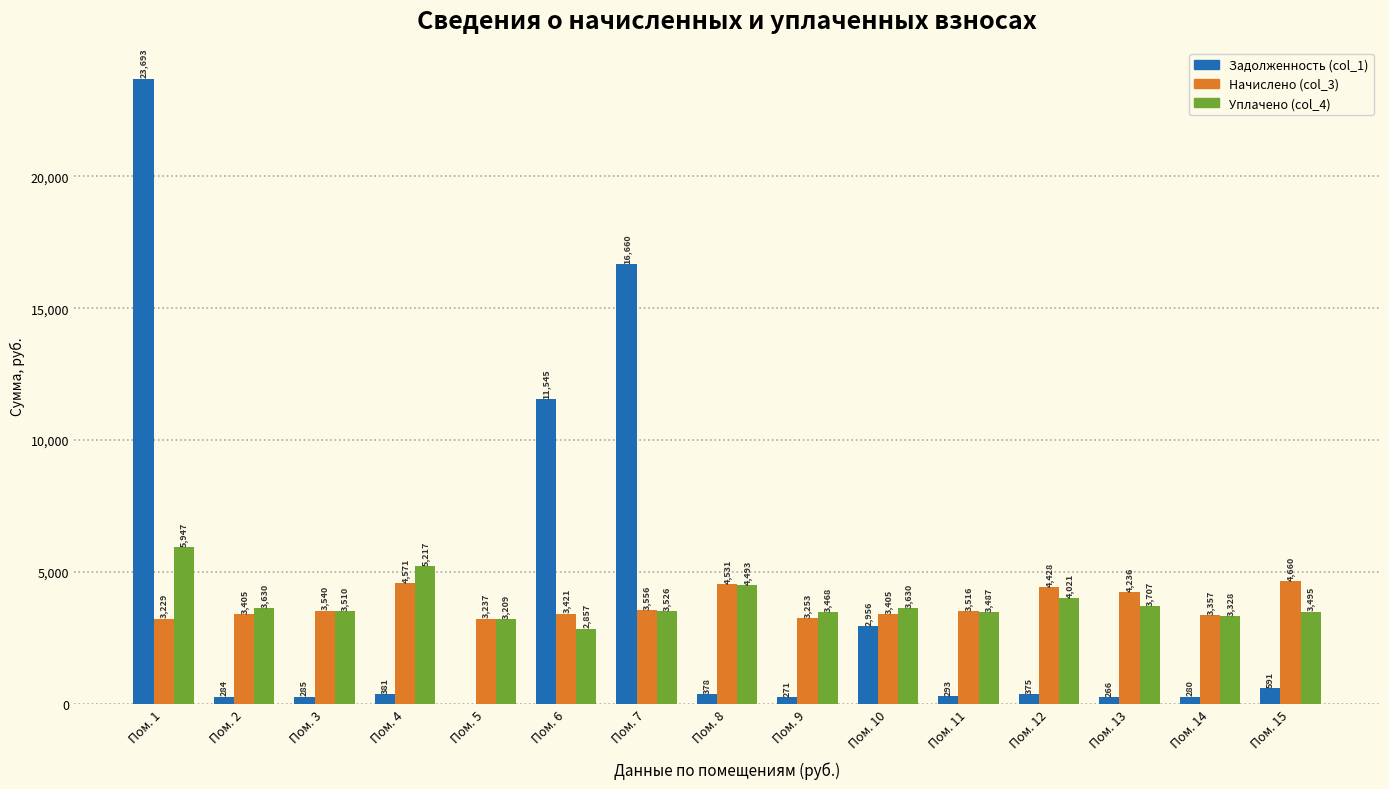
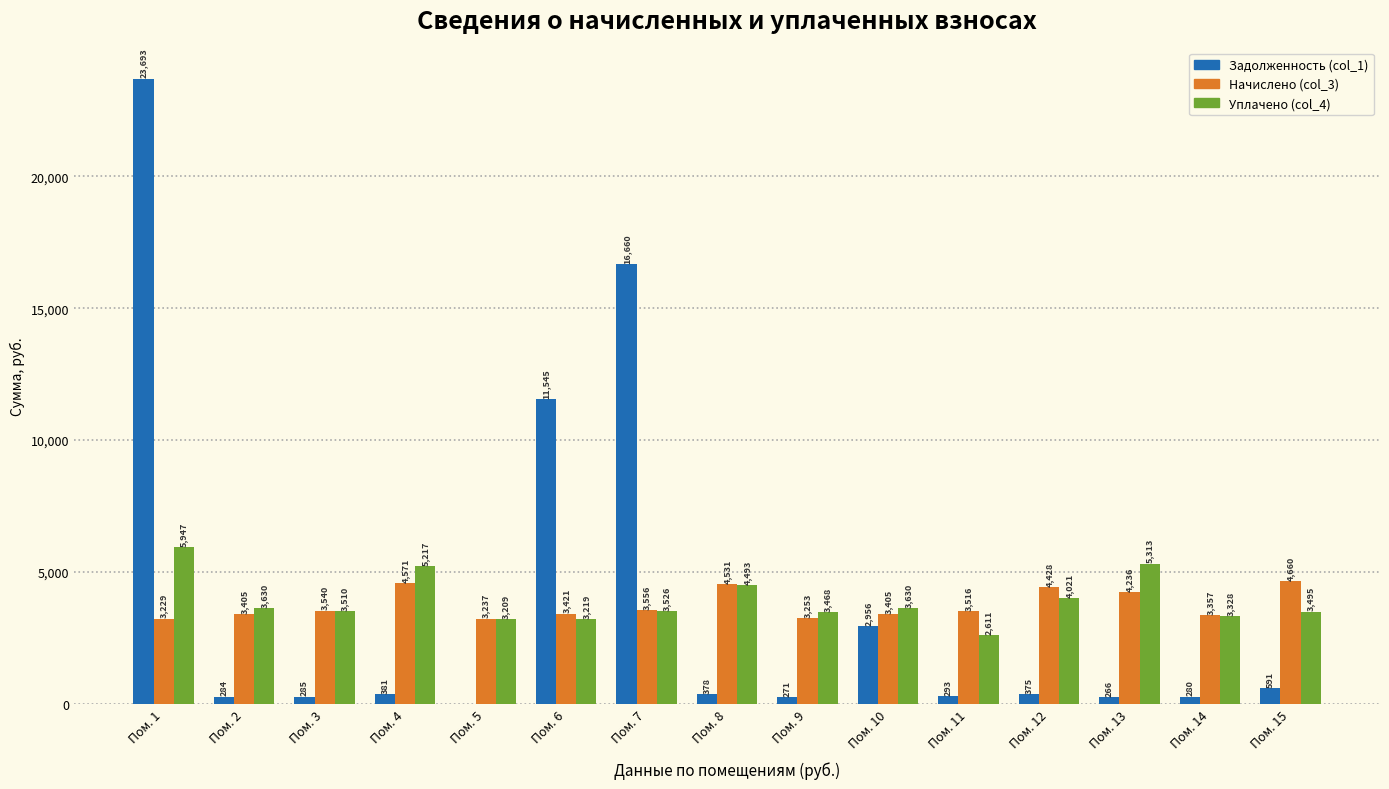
Уплачено (col_4), Пом. 6: 2,857 -> 3,219
Уплачено (col_4), Пом. 11: 3,487 -> 2,611
Уплачено (col_4), Пом. 13: 3,707 -> 5,313
